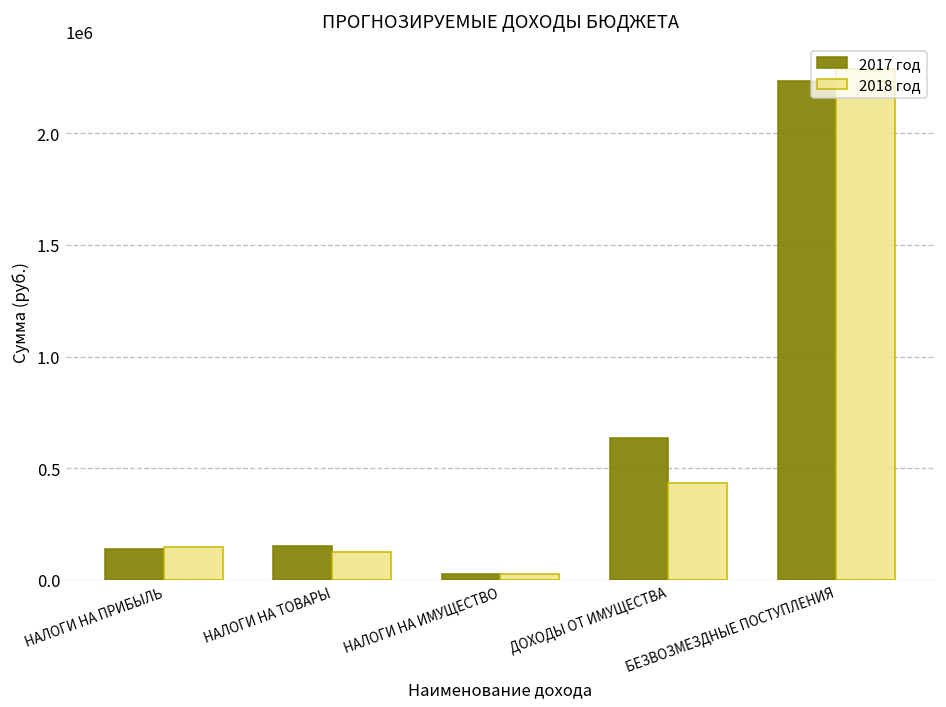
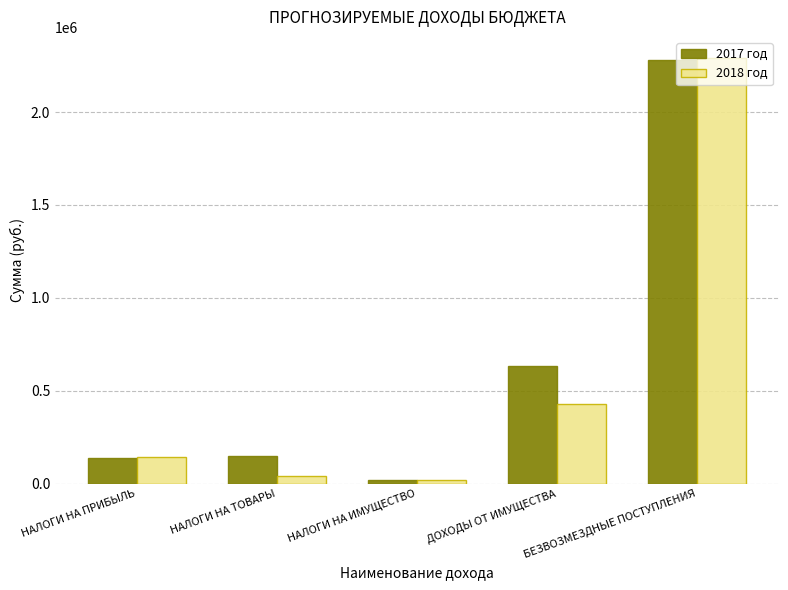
2018 год, НАЛОГИ НА ТОВАРЫ: 130000 -> 40000
2017 год, БЕЗВОЗМЕЗДНЫЕ ПОСТУПЛЕНИЯ: 2230000 -> 2280000
